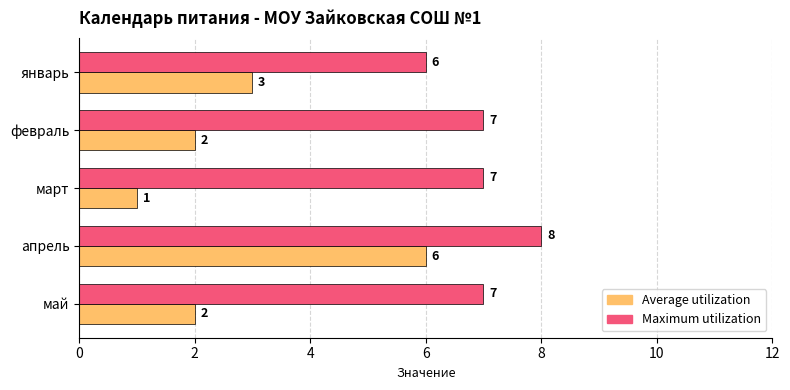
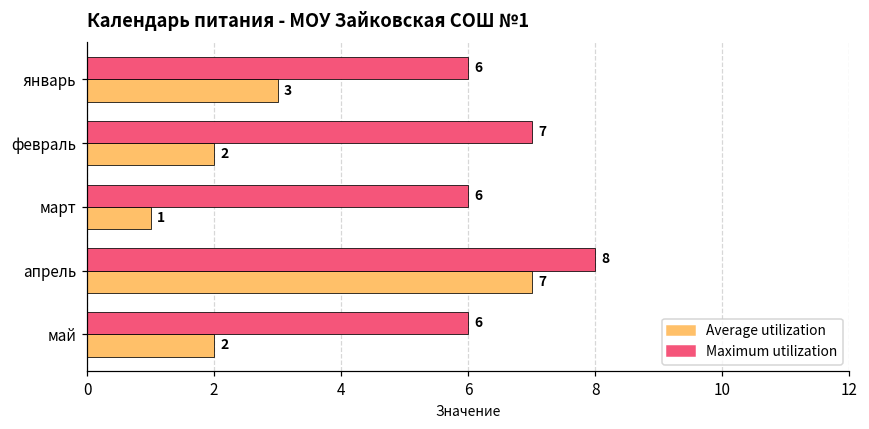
Maximum utilization, март: 7 -> 6
Average utilization, апрель: 6 -> 7
Maximum utilization, май: 7 -> 6
